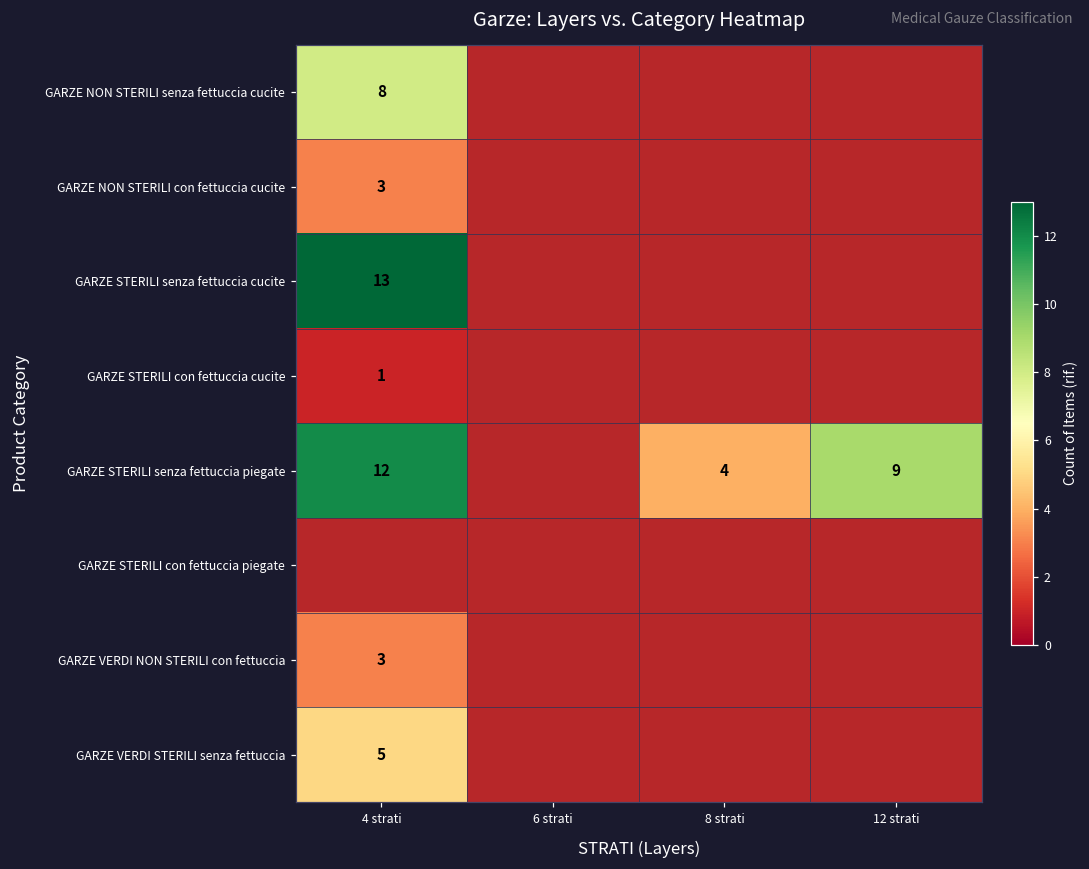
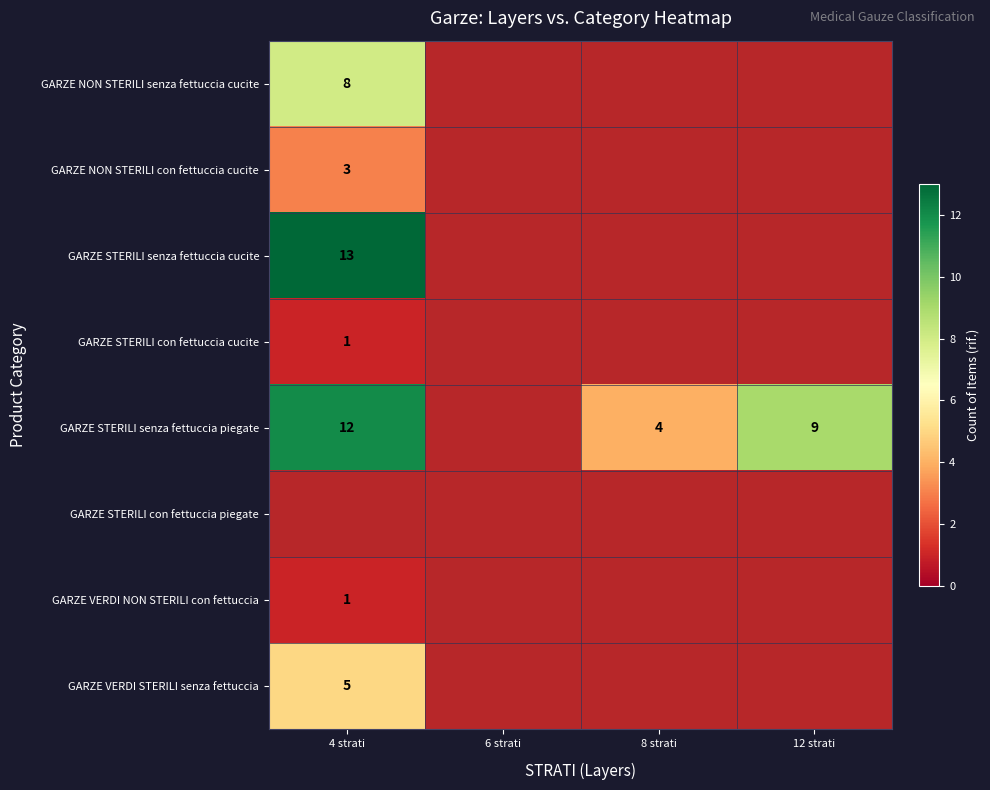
GARZE VERDI NON STERILI con fettuccia, 4 strati: 3 -> 1
